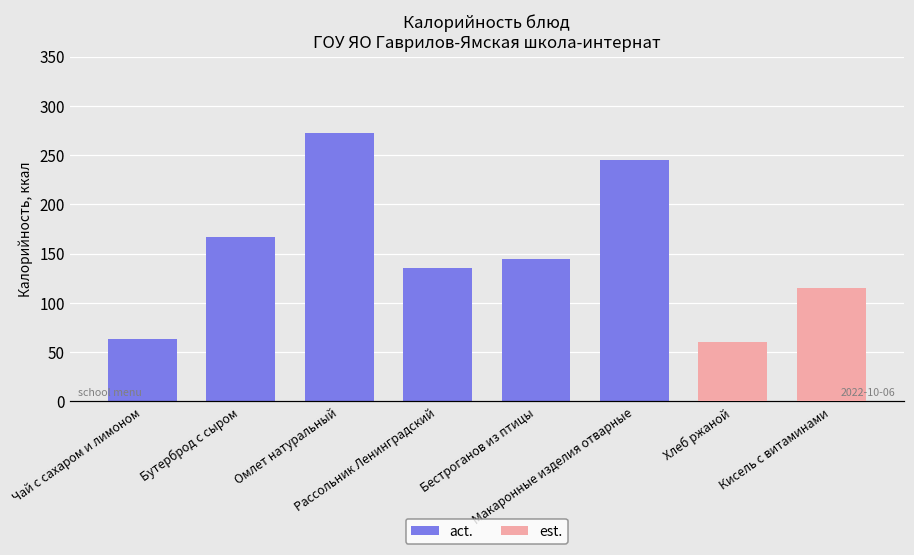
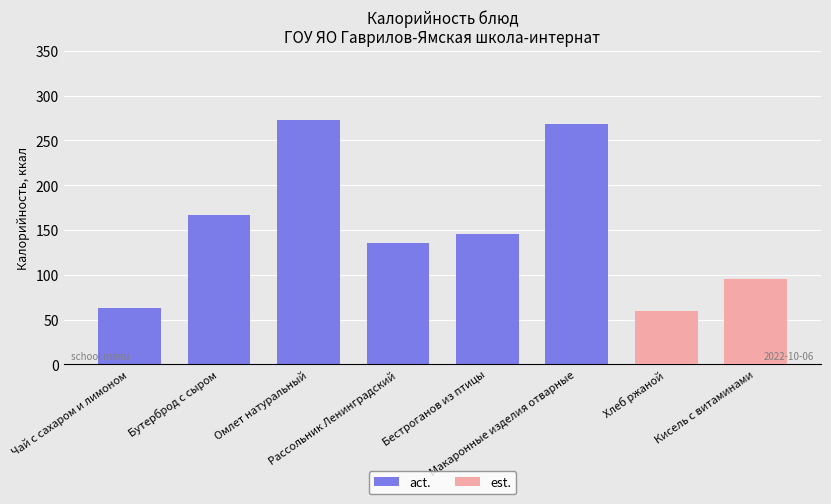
act., Макаронные изделия отварные: 250 -> 270
act., Кисель с витаминами: 120 -> 100
